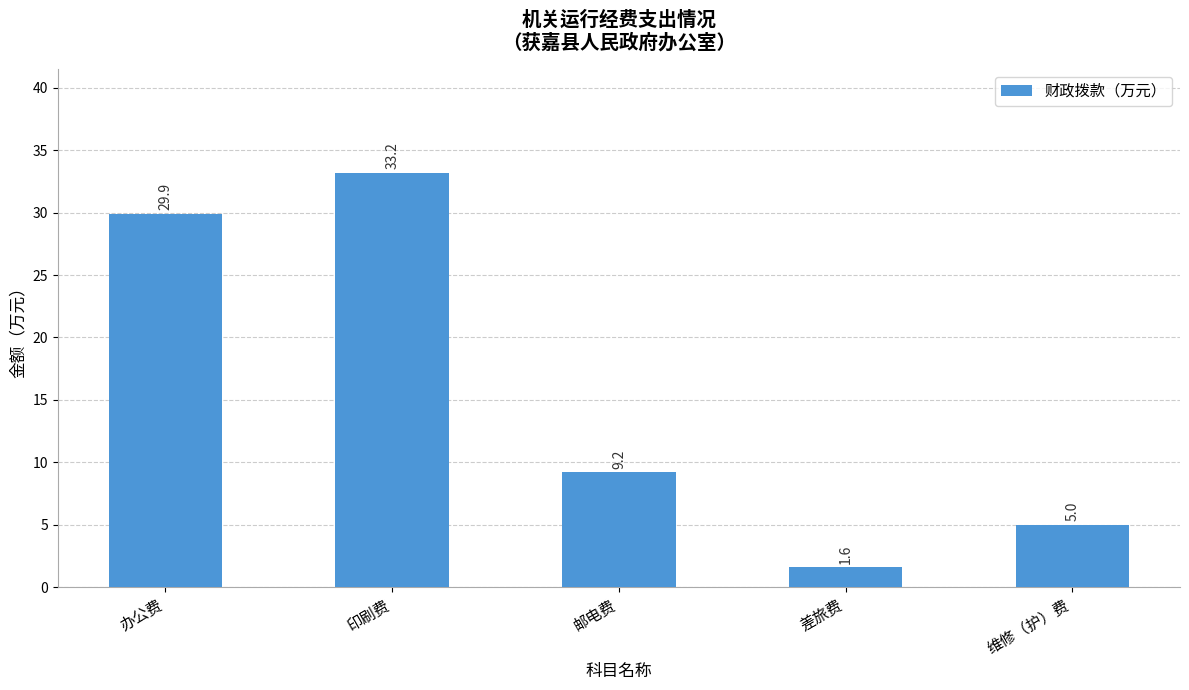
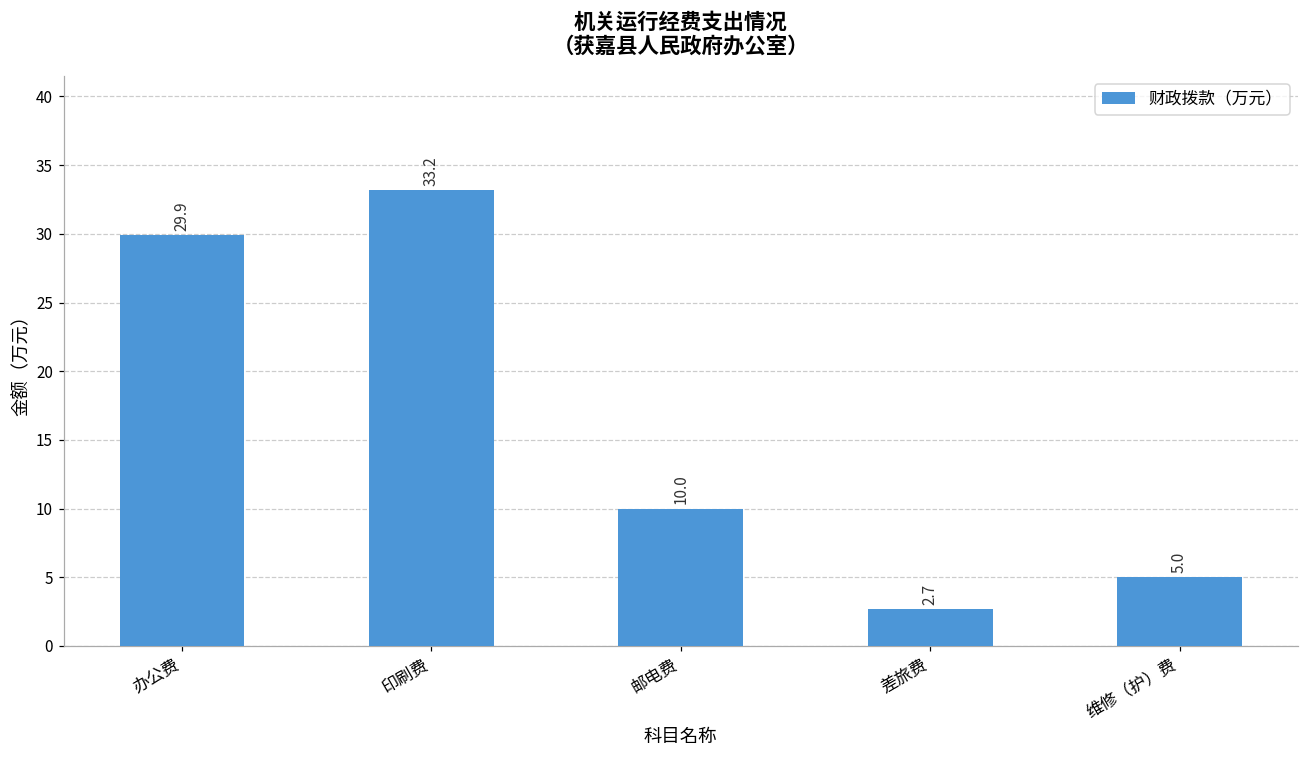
邮电费: 9.2 -> 10.0
差旅费: 1.6 -> 2.7
